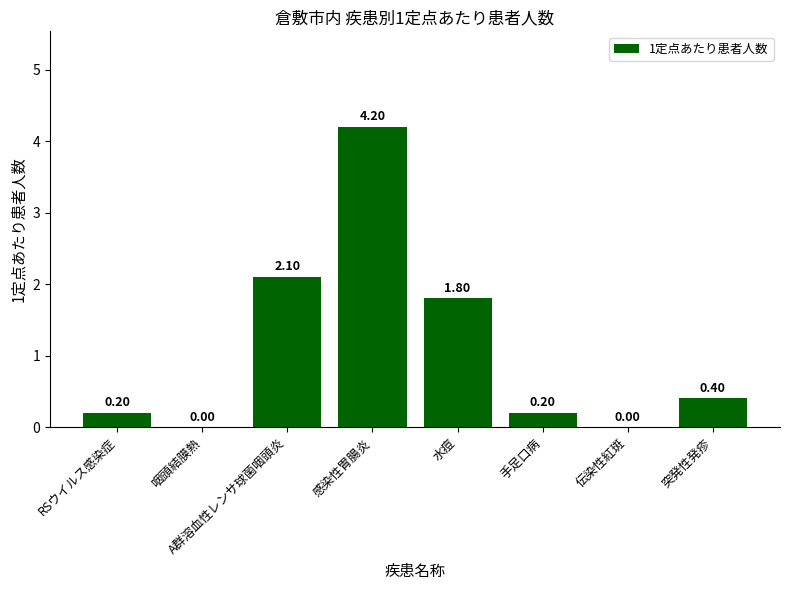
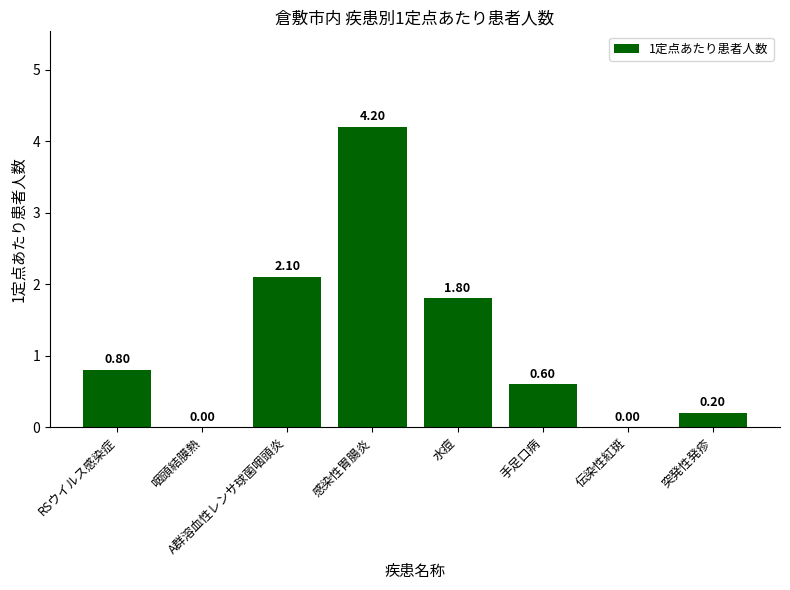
RSウイルス感染症: 0.20 -> 0.80
手足口病: 0.20 -> 0.60
突発性発疹: 0.40 -> 0.20
